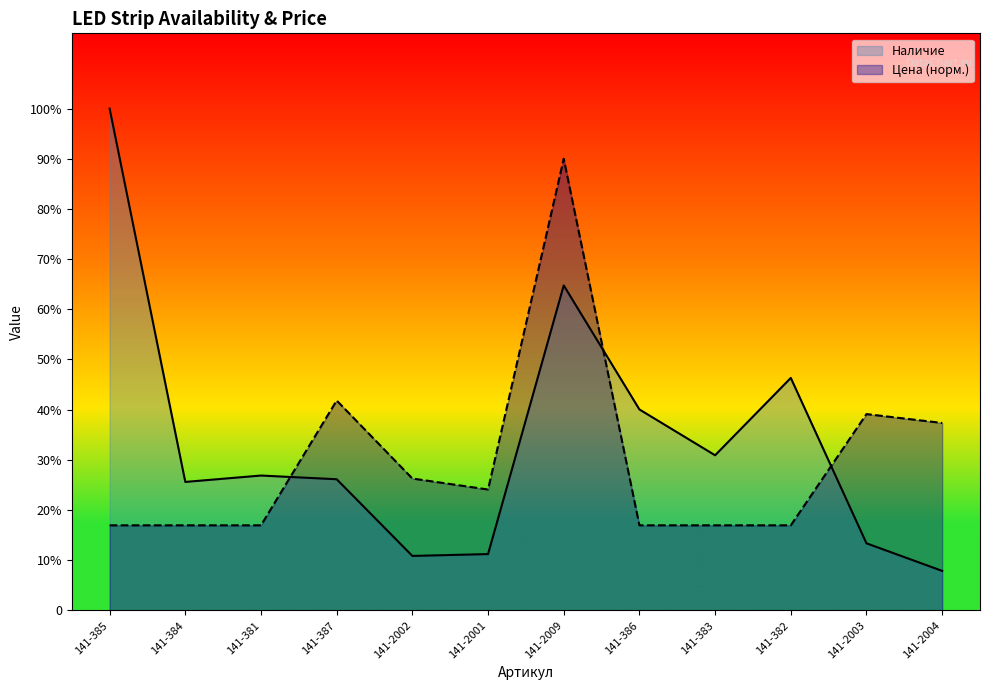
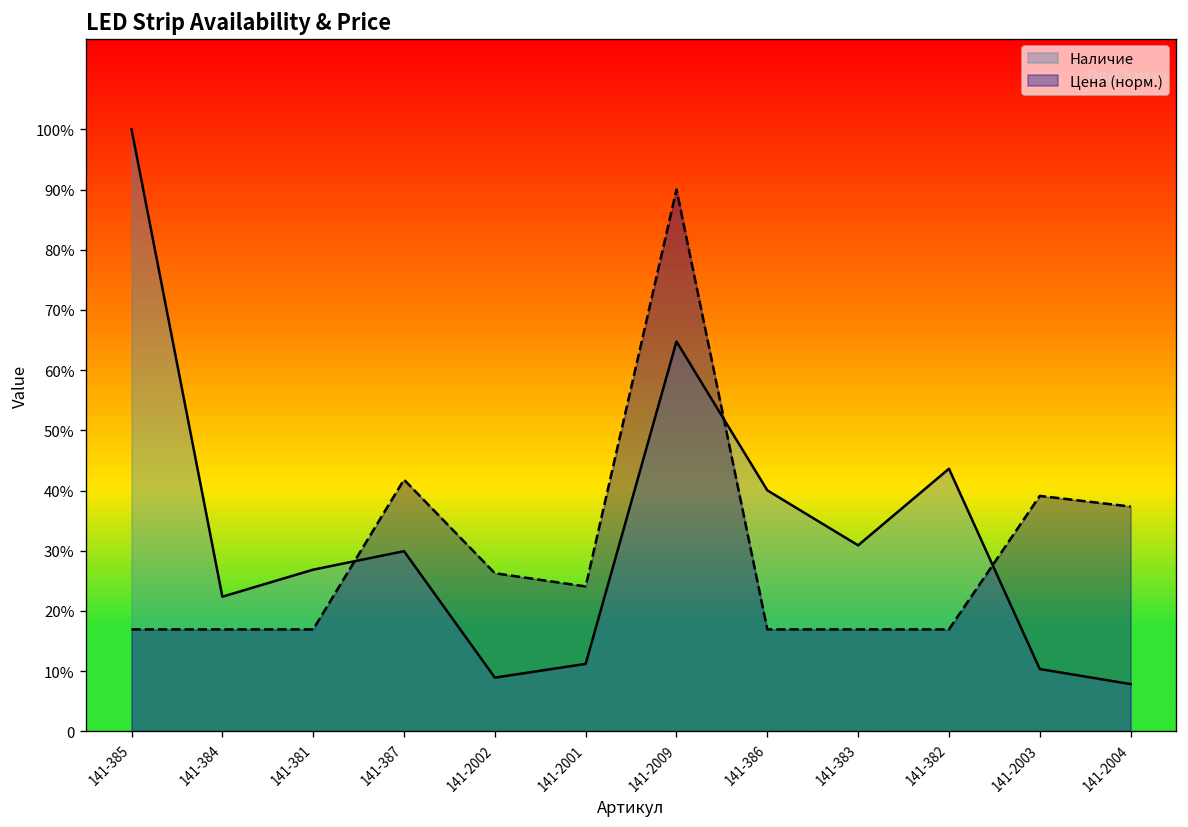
Наличие, 141-384: 26% -> 22%
Наличие, 141-387: 26% -> 30%
Наличие, 141-2002: 11% -> 9%
Наличие, 141-382: 46% -> 44%
Наличие, 141-2003: 13% -> 10%
